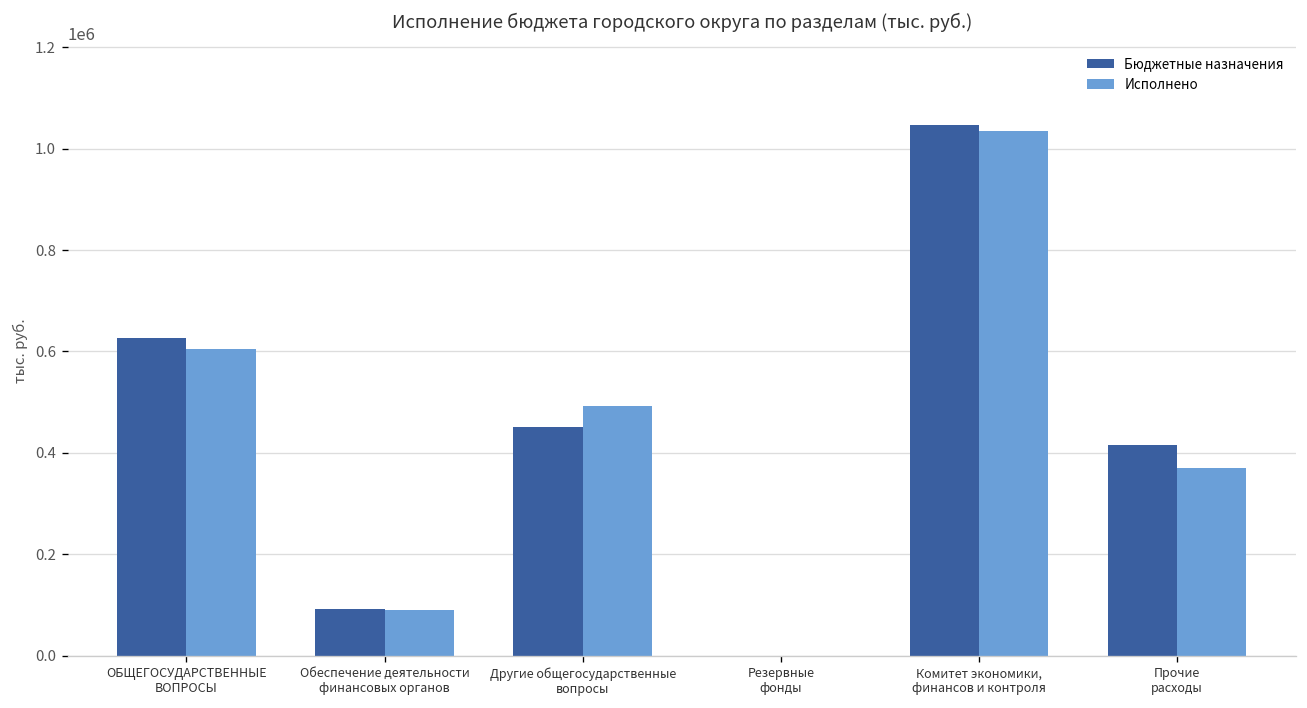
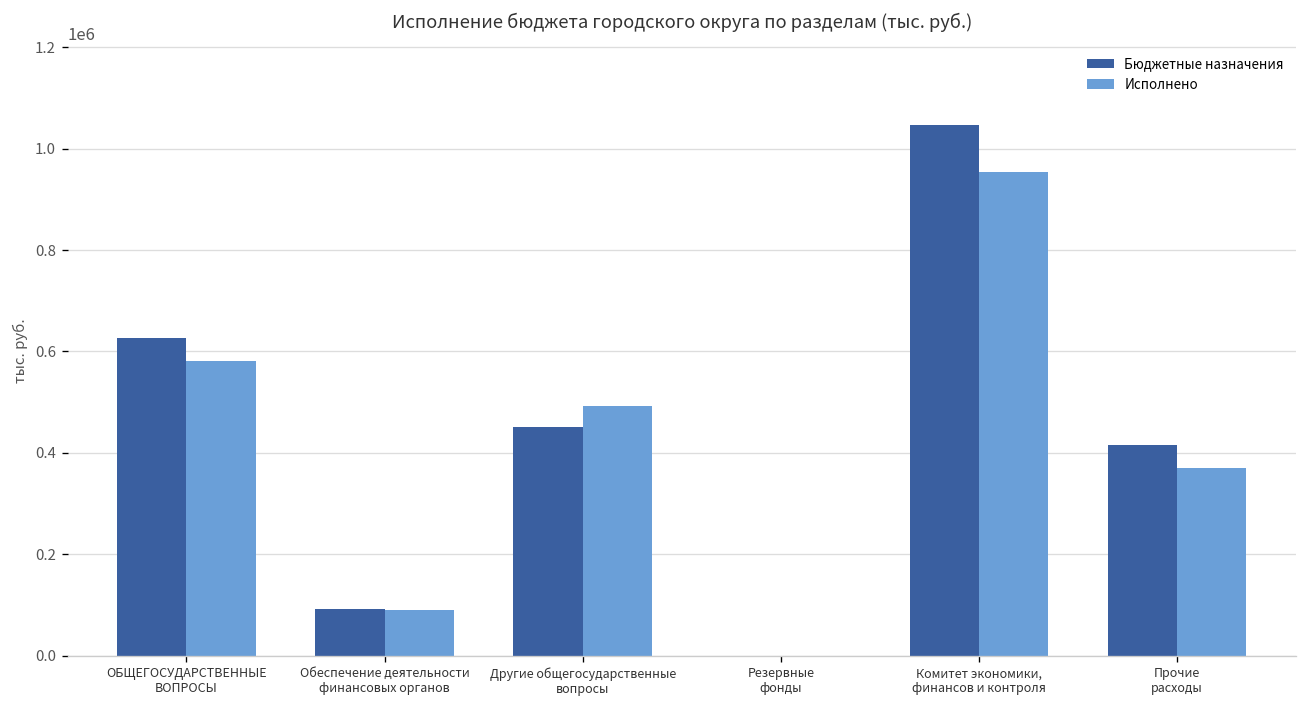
Исполнено, ОБЩЕГОСУДАРСТВЕННЫЕ ВОПРОСЫ: 600000 -> 580000
Исполнено, Комитет экономики, финансов и контроля: 1030000 -> 950000
